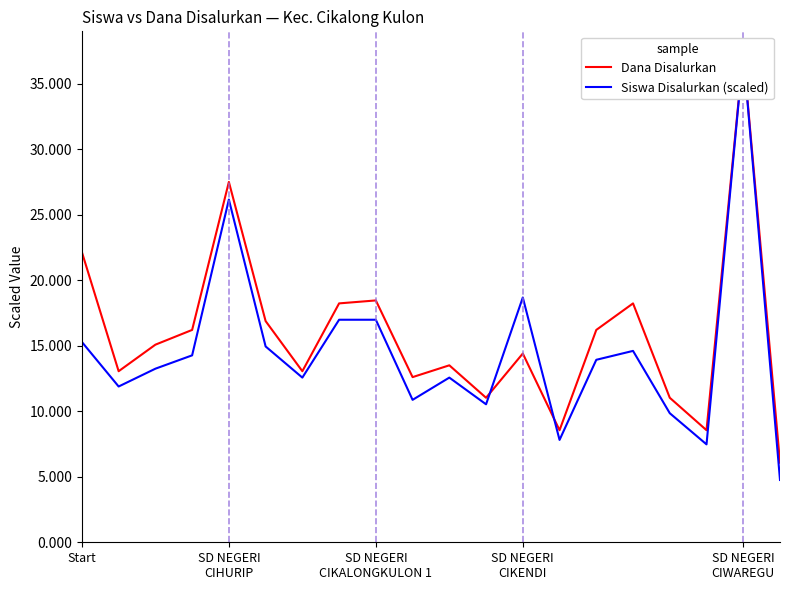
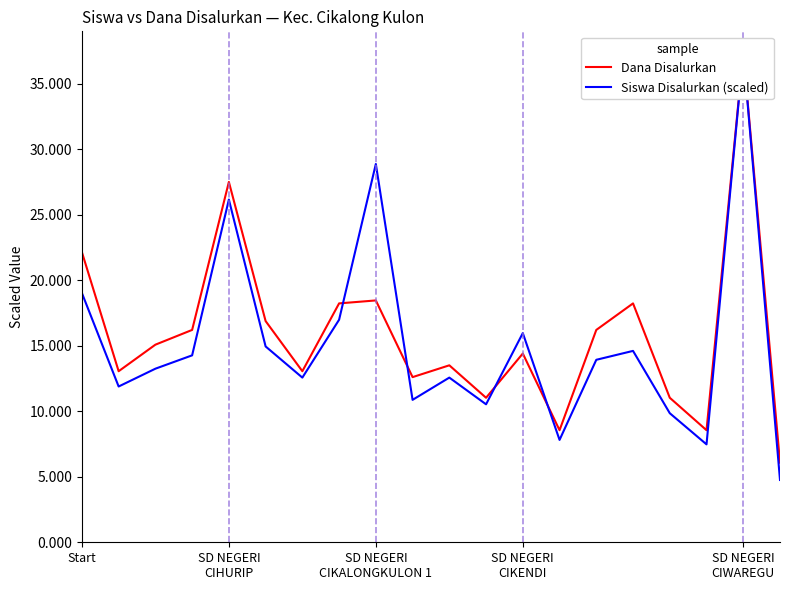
Siswa Disalurkan (scaled), Start: 15.3 -> 19.0
Siswa Disalurkan (scaled), SD NEGERI CIKALONGKULON 1: 17.0 -> 28.9
Siswa Disalurkan (scaled), SD NEGERI CIKENDI: 18.7 -> 16.0
